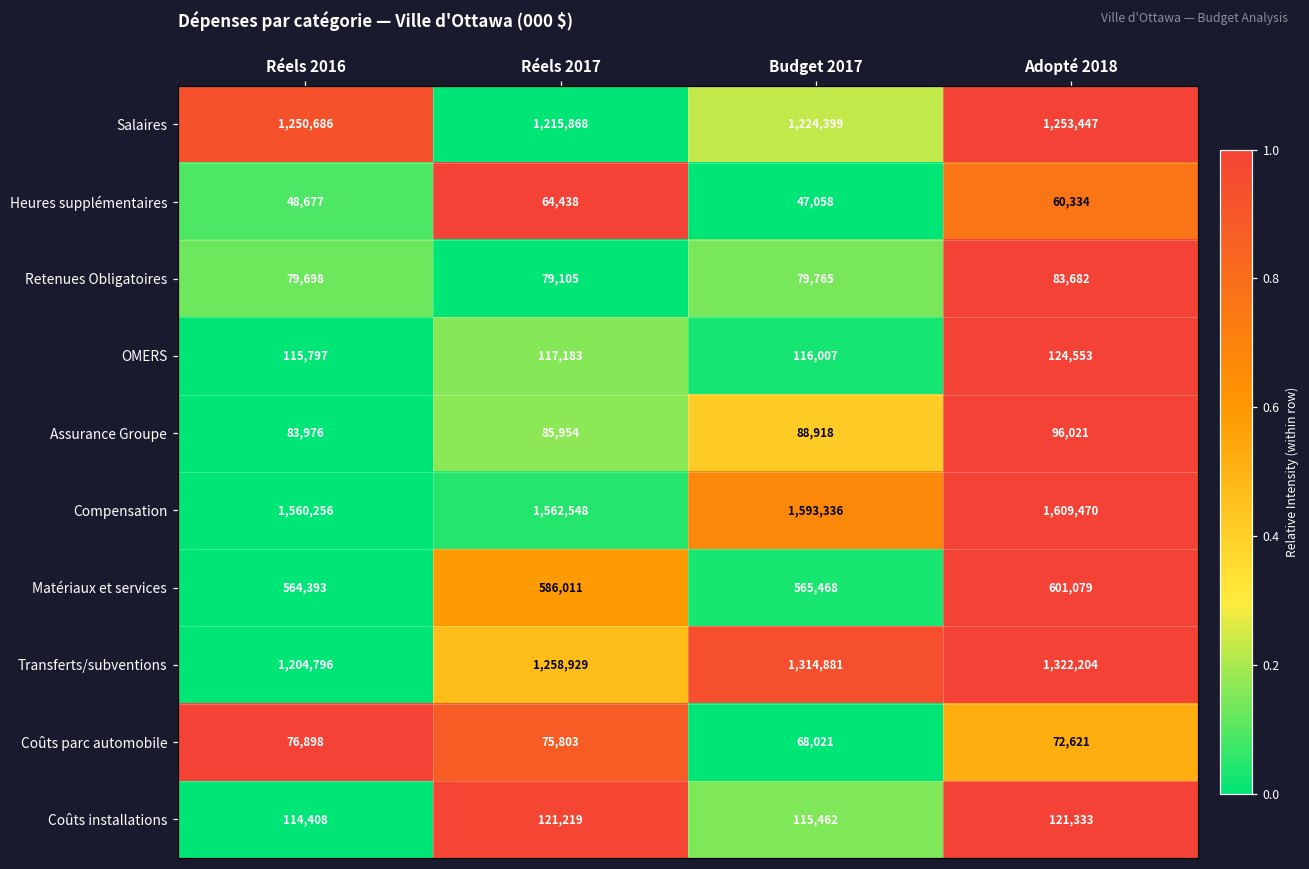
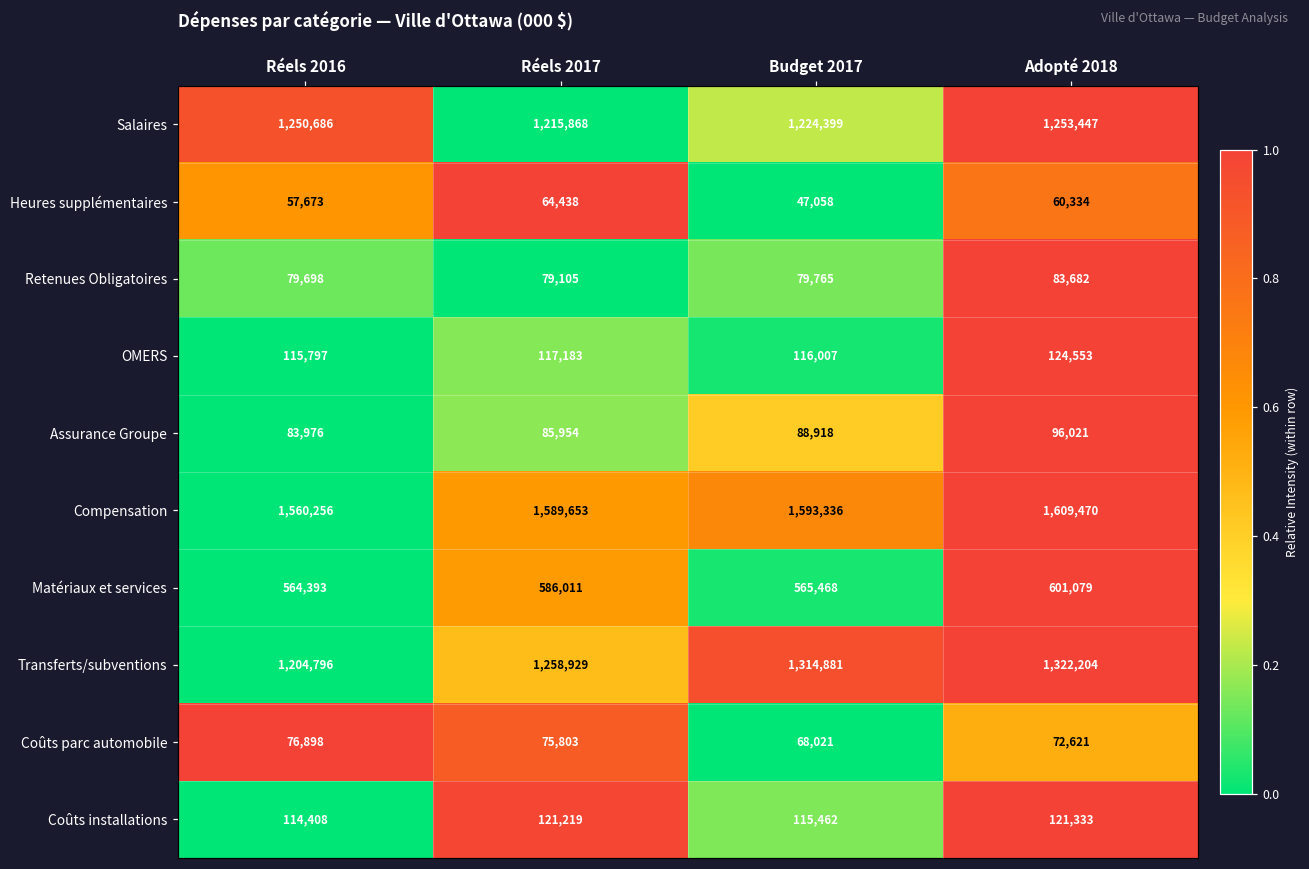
Heures supplémentaires, Réels 2016: 48,677 -> 57,673
Compensation, Réels 2017: 1,562,548 -> 1,589,653
